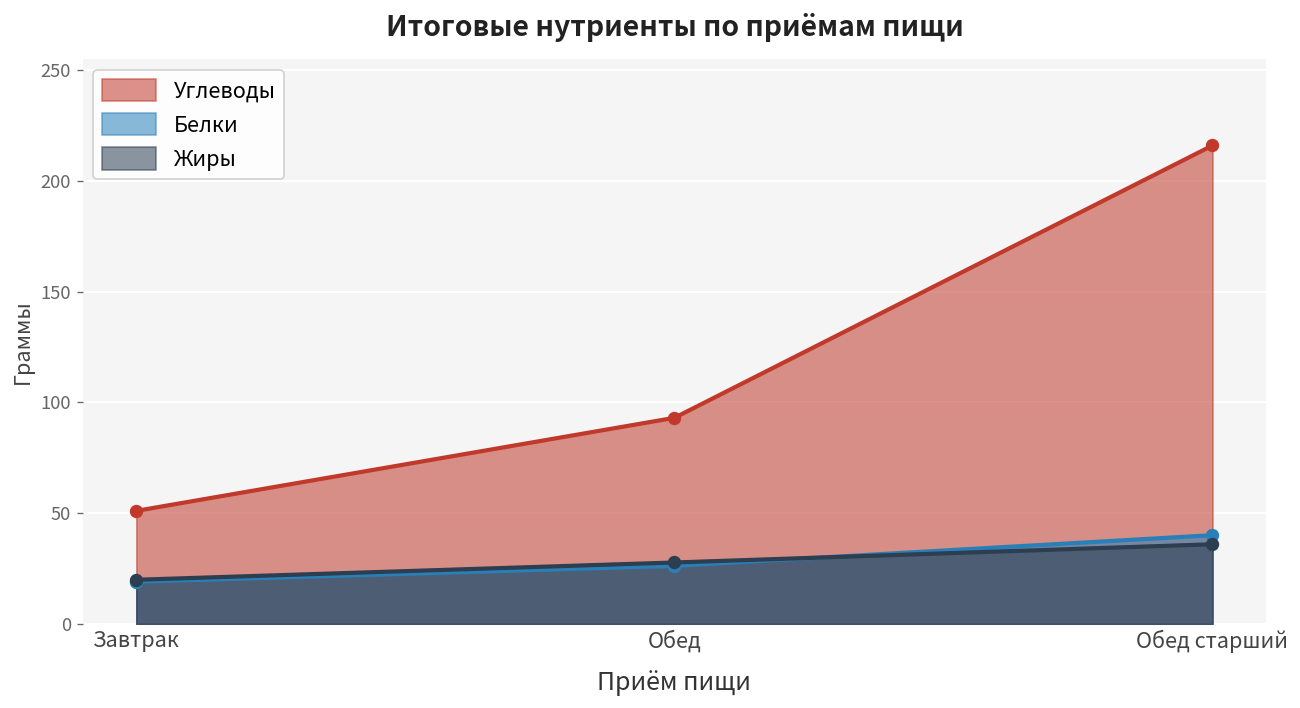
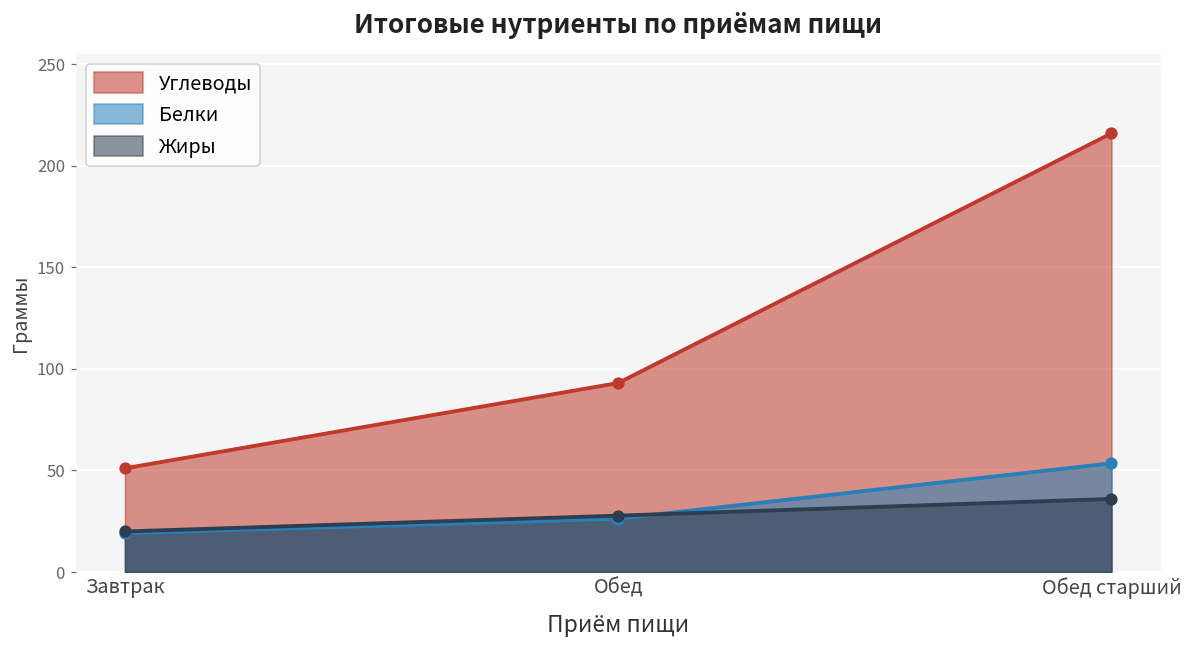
Белки, Обед старший: 40 -> 54
